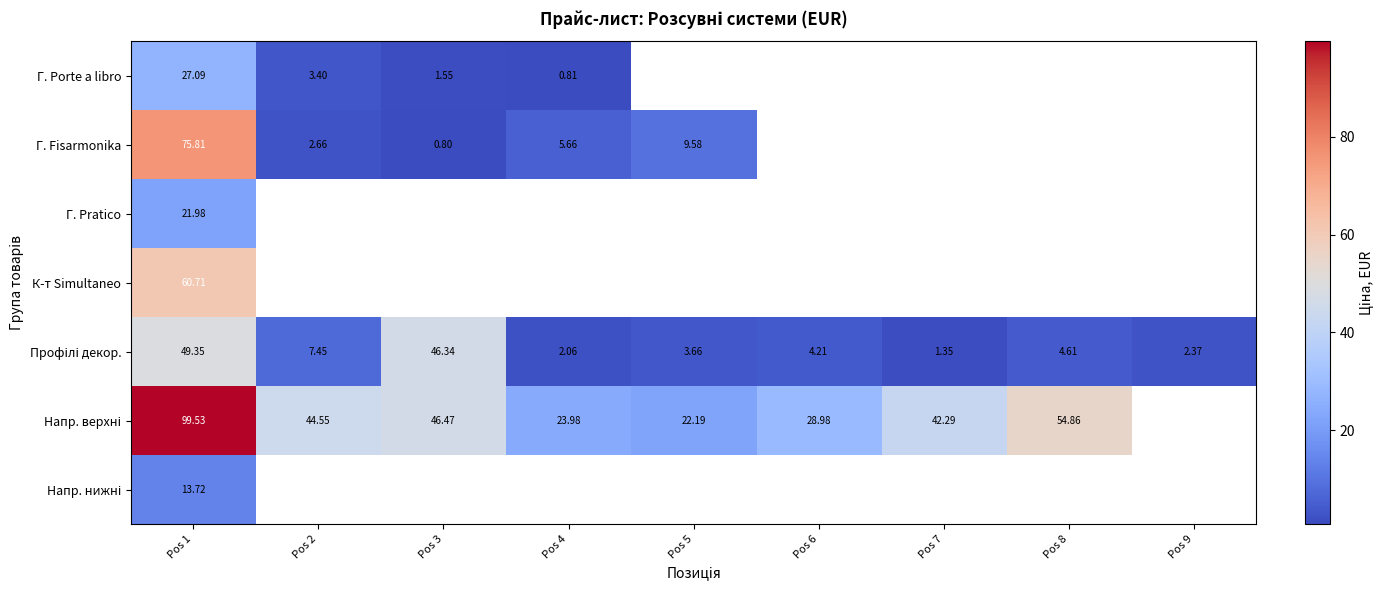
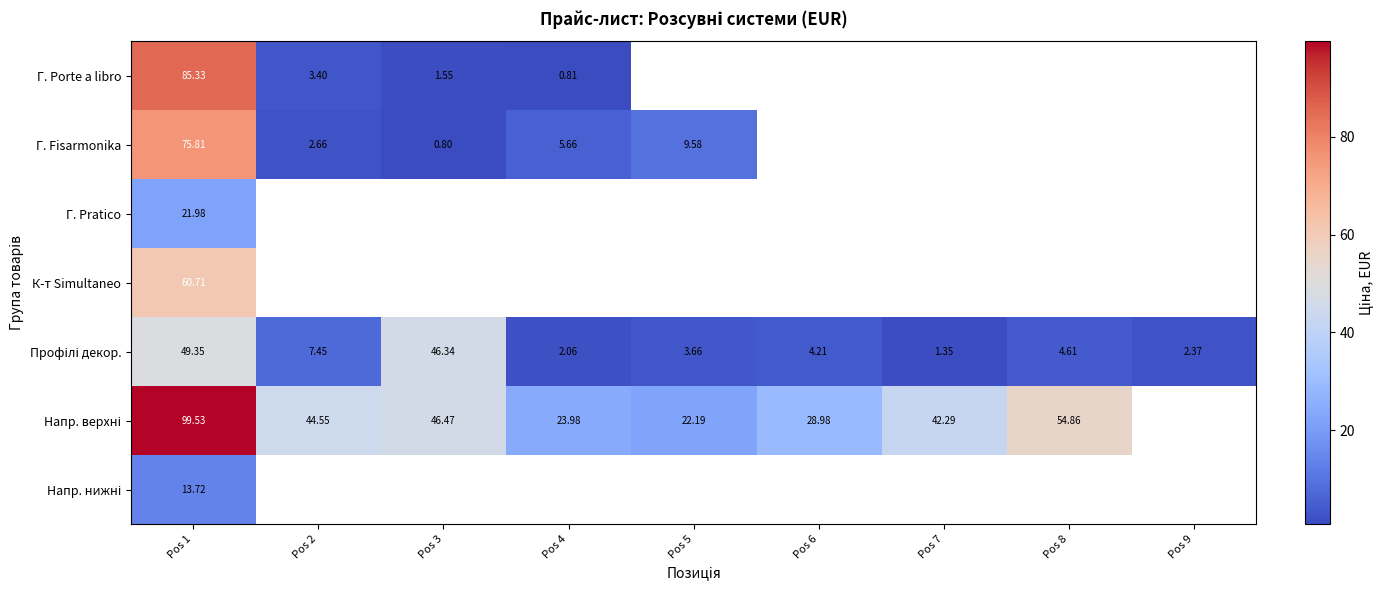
Г. Porte a libro, Pos 1: 27.09 -> 85.33
